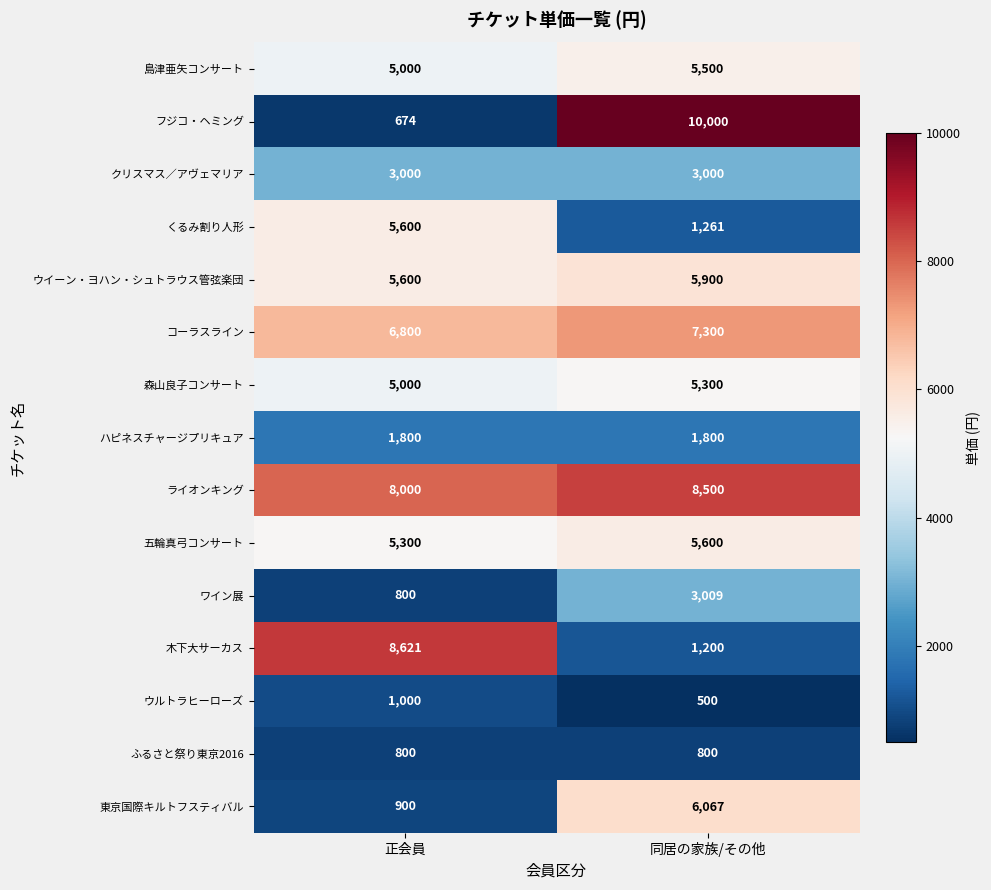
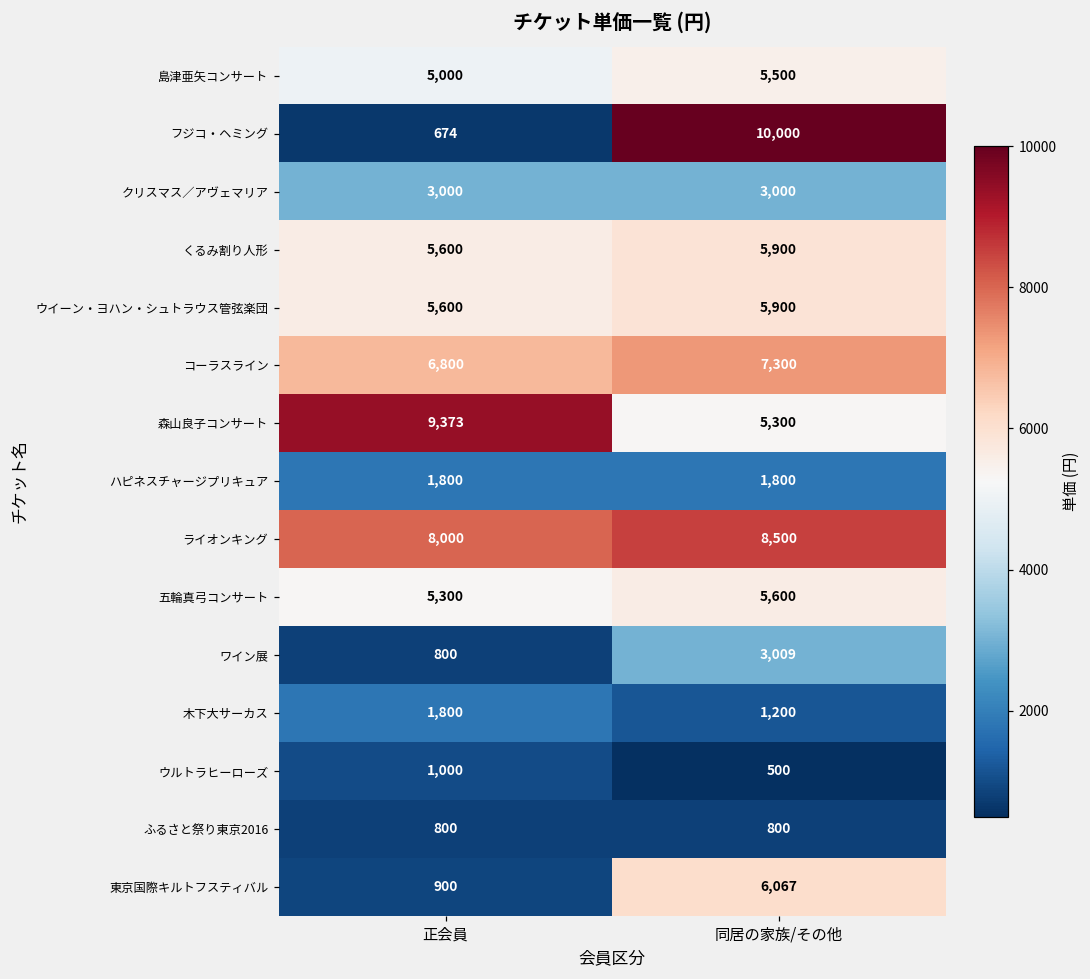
くるみ割り人形, 同居の家族/その他: 1,261 -> 5,900
森山良子コンサート, 正会員: 5,000 -> 9,373
木下大サーカス, 正会員: 8,621 -> 1,800
